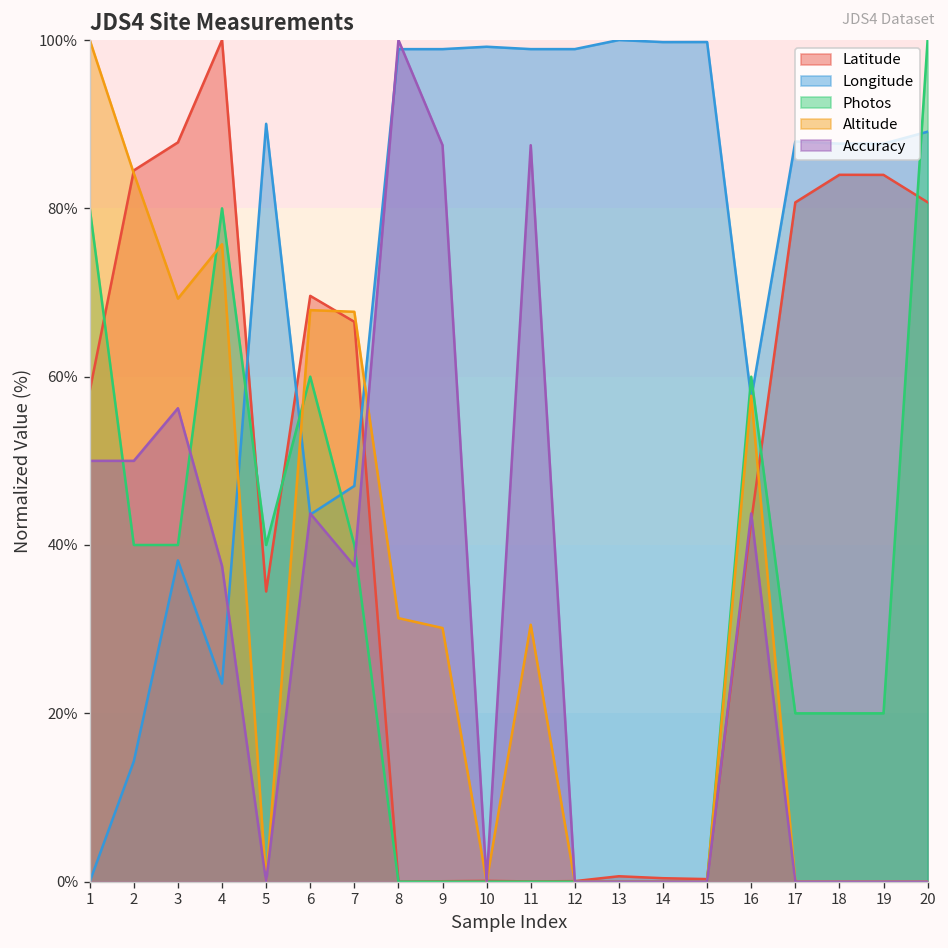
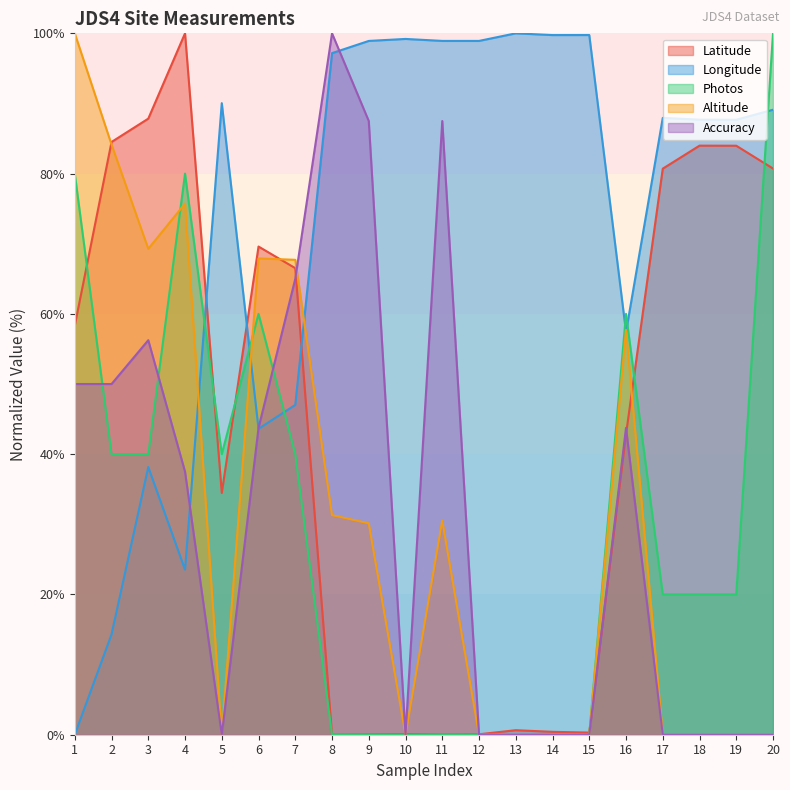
Accuracy, 7: 38% -> 65%
Longitude, 8: 99% -> 97%
